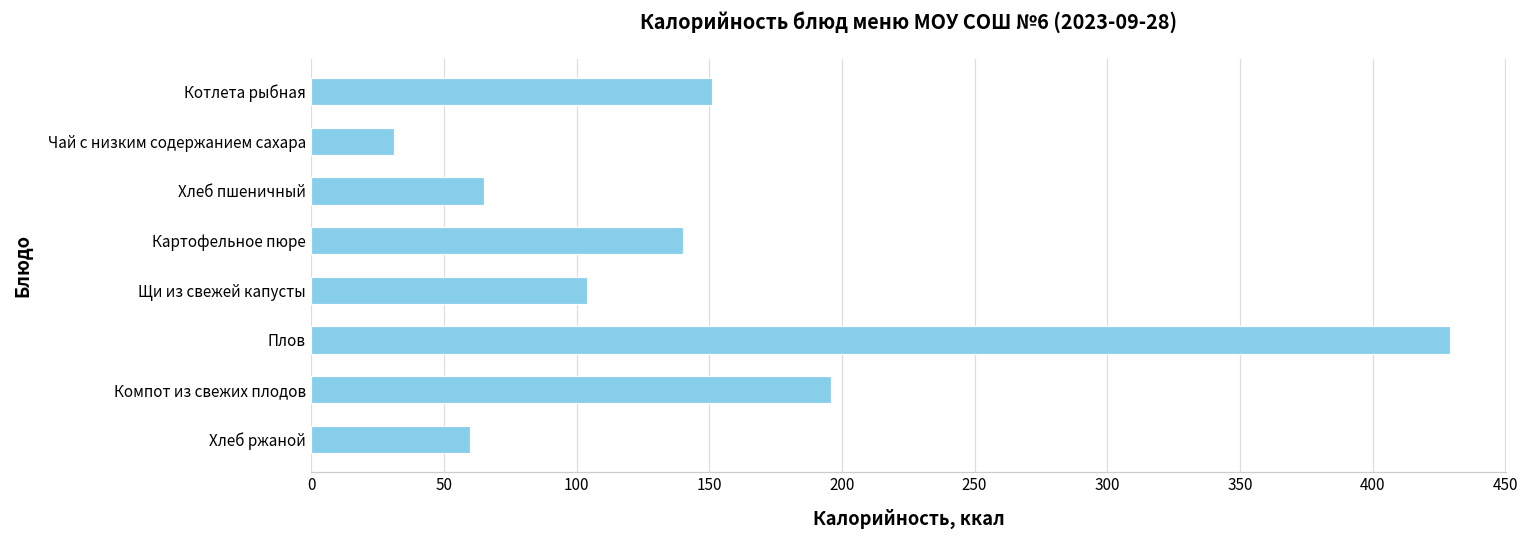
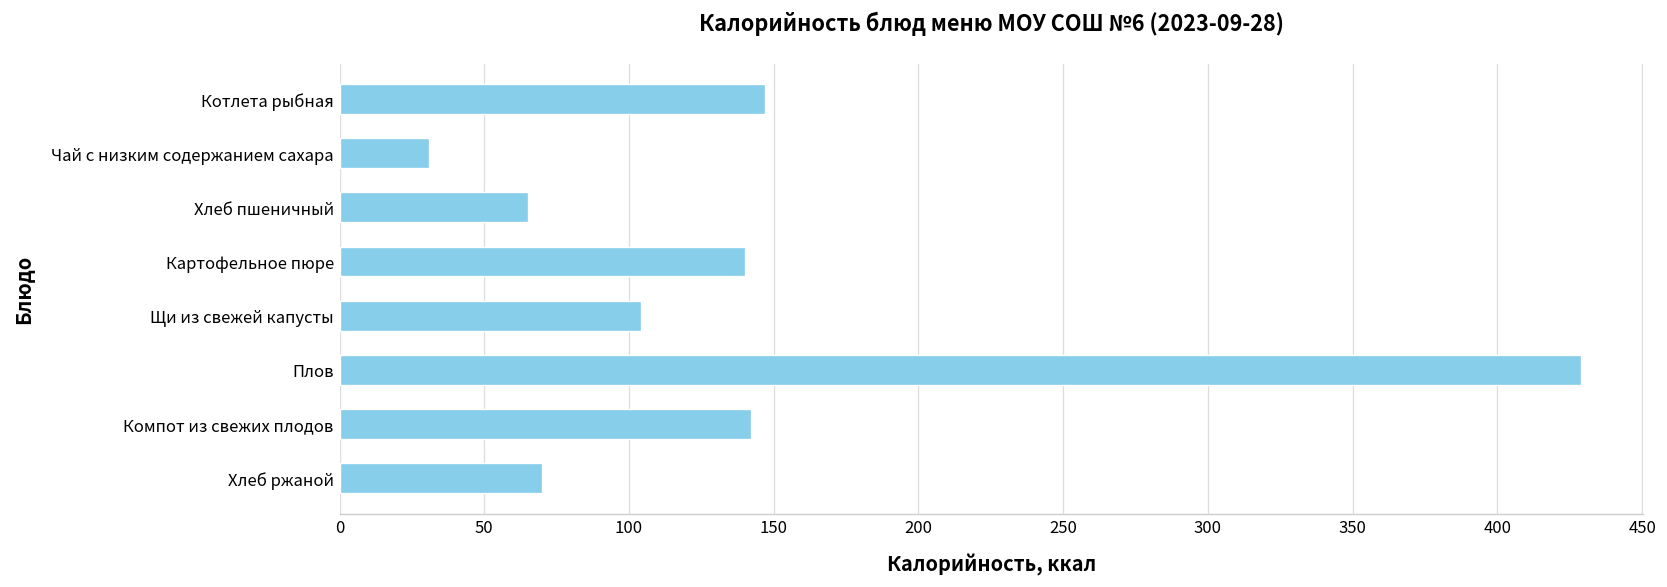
Котлета рыбная: 151 -> 147
Компот из свежих плодов: 196 -> 142
Хлеб ржаной: 60 -> 70
